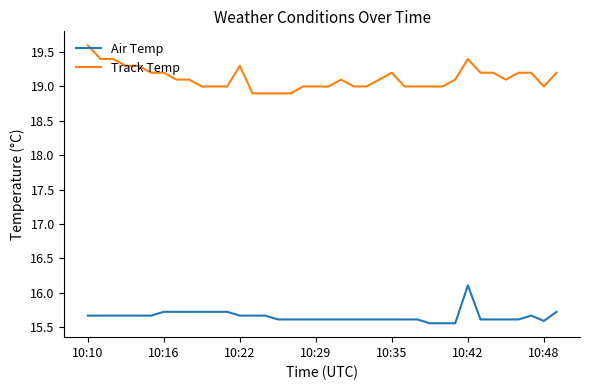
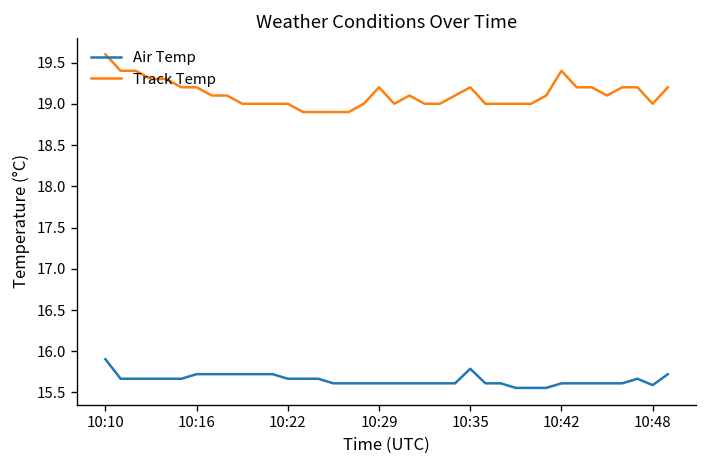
Air Temp, 10:10: 15.7 -> 15.9
Track Temp, 10:22: 19.3 -> 19.0
Track Temp, 10:29: 19.0 -> 19.2
Air Temp, 10:35: 15.6 -> 15.8
Air Temp, 10:42: 16.1 -> 15.6
